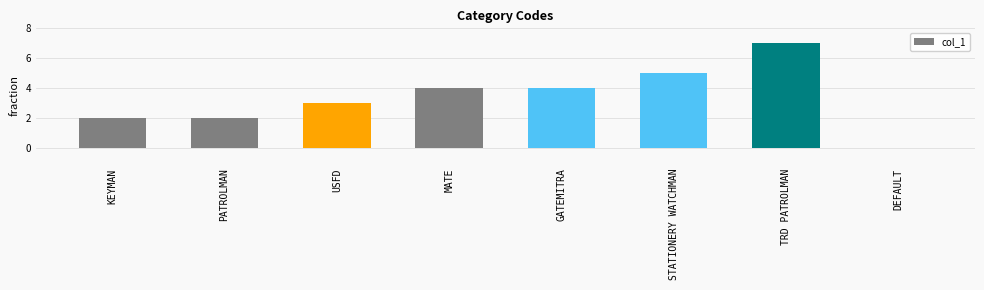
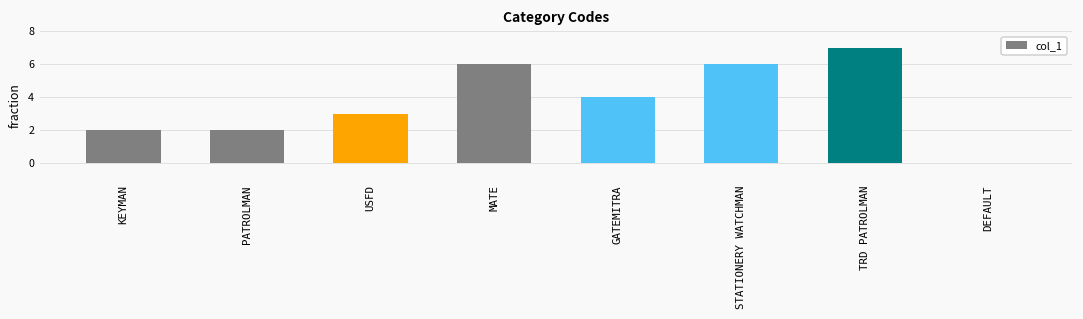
MATE: 4 -> 6
STATIONERY WATCHMAN: 5 -> 6
